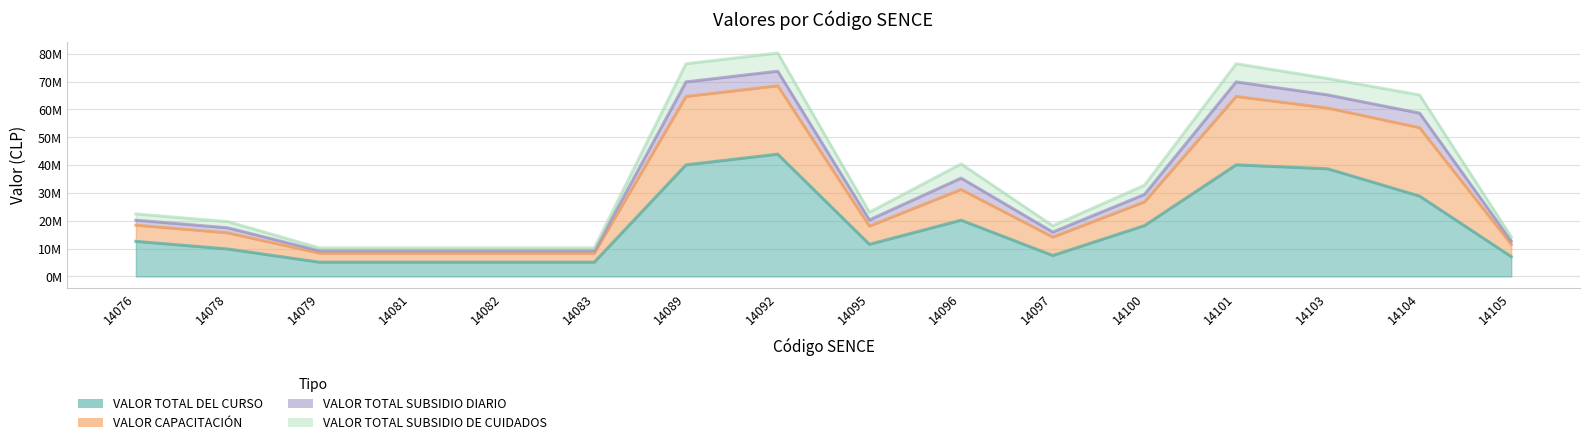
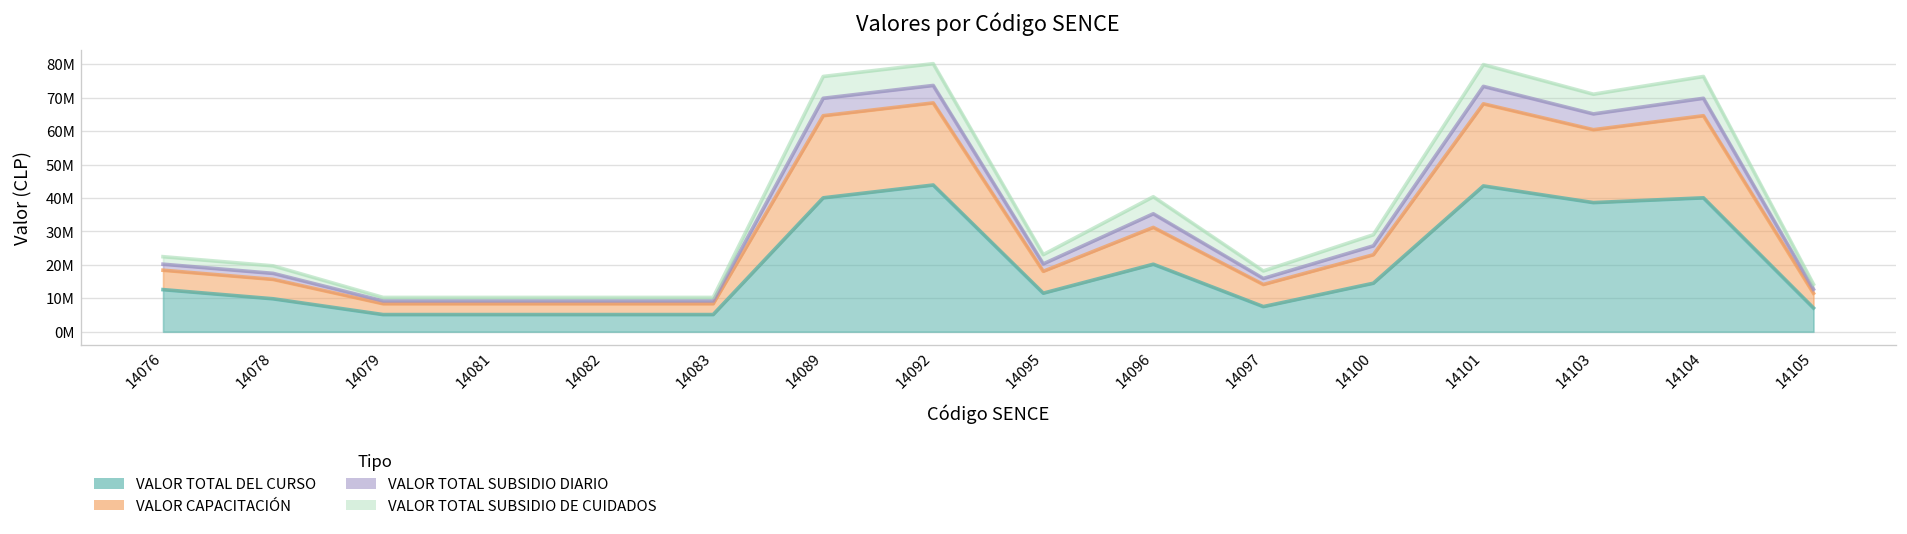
VALOR TOTAL DEL CURSO, 14100: 18000000 -> 15000000
VALOR TOTAL DEL CURSO, 14101: 40000000 -> 44000000
VALOR TOTAL DEL CURSO, 14104: 29000000 -> 40000000
